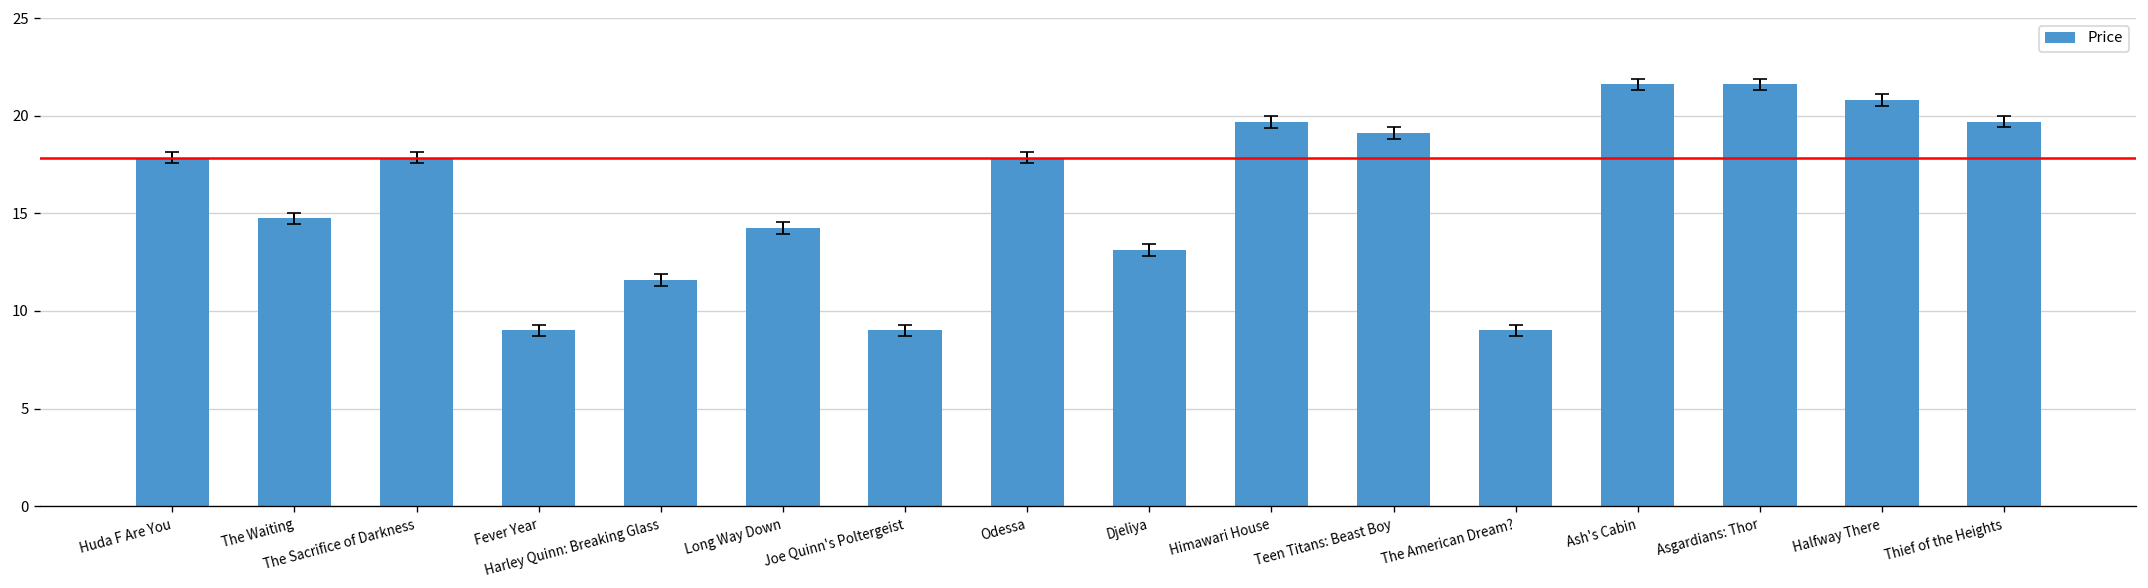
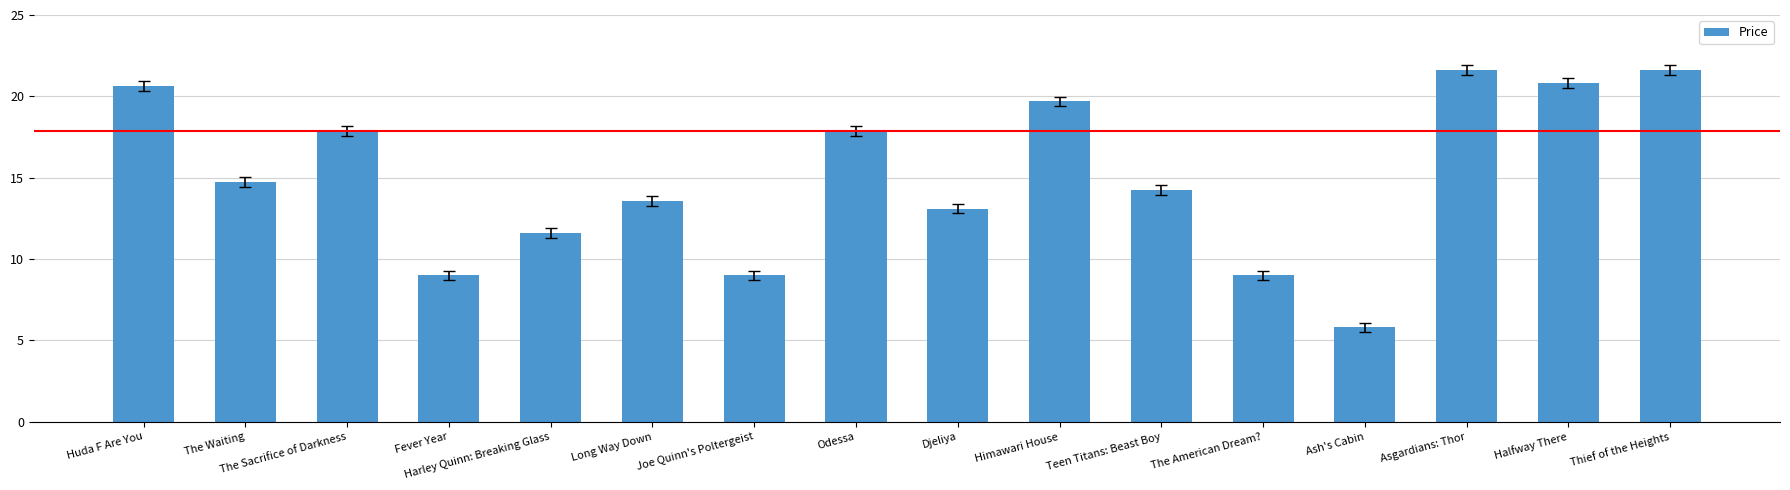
Price, Huda F Are You: 17.9 -> 20.6
Price, Long Way Down: 14.3 -> 13.6
Price, Teen Titans: Beast Boy: 19.1 -> 14.3
Price, Ash's Cabin: 21.6 -> 5.8
Price, Thief of the Heights: 19.7 -> 21.6
